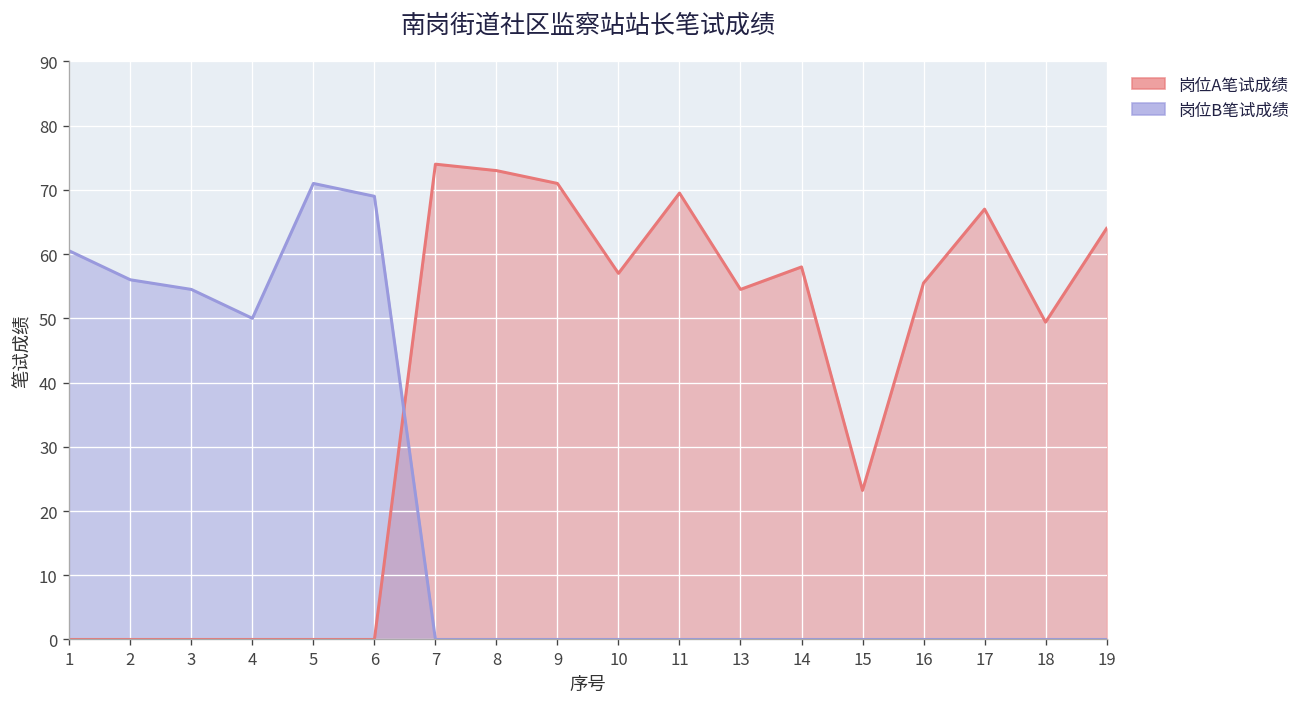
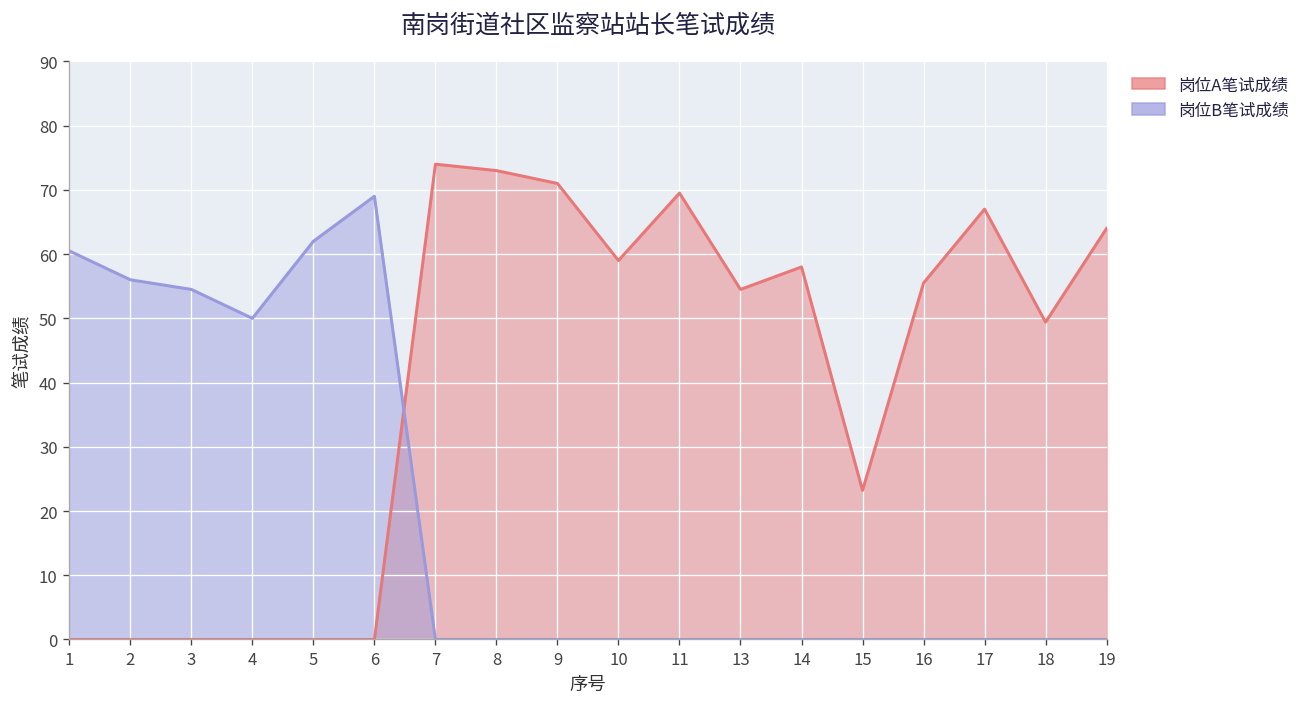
岗位B笔试成绩, 5: 71 -> 62
岗位A笔试成绩, 10: 57 -> 59
